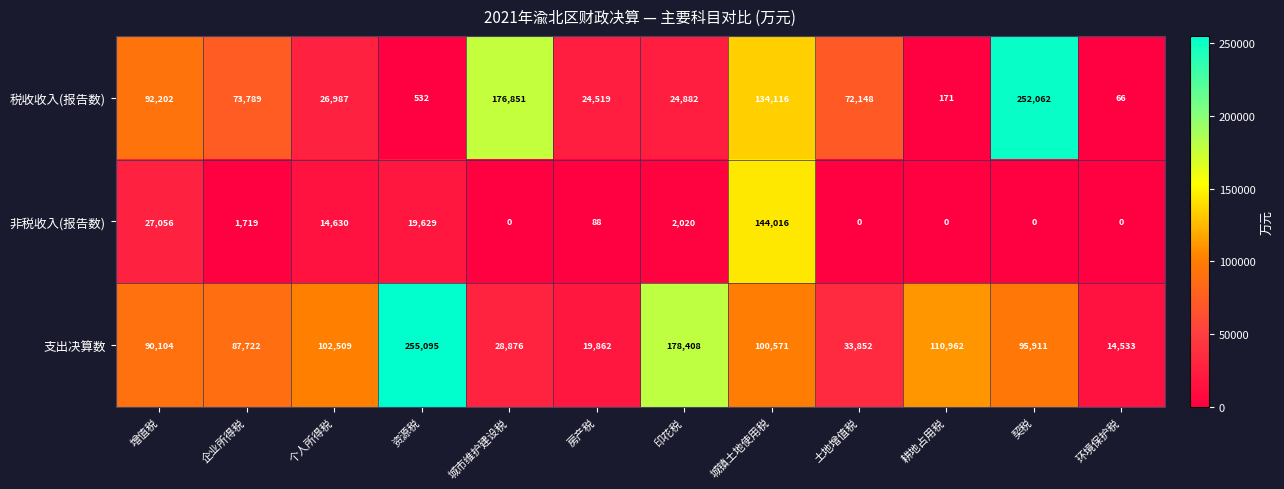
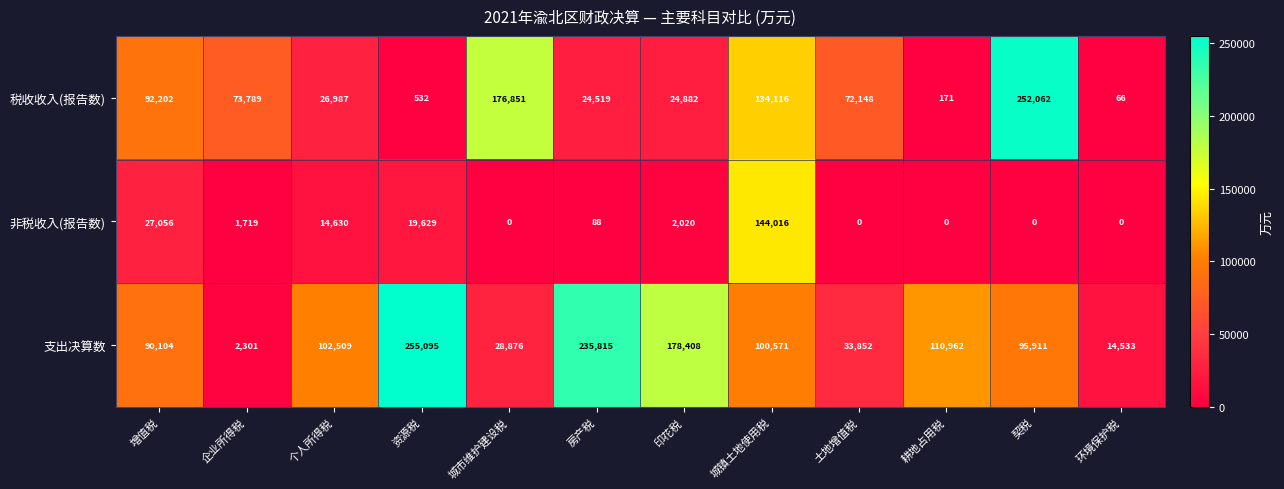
支出决算数, 企业所得税: 87,722 -> 2,301
支出决算数, 房产税: 19,862 -> 235,815
